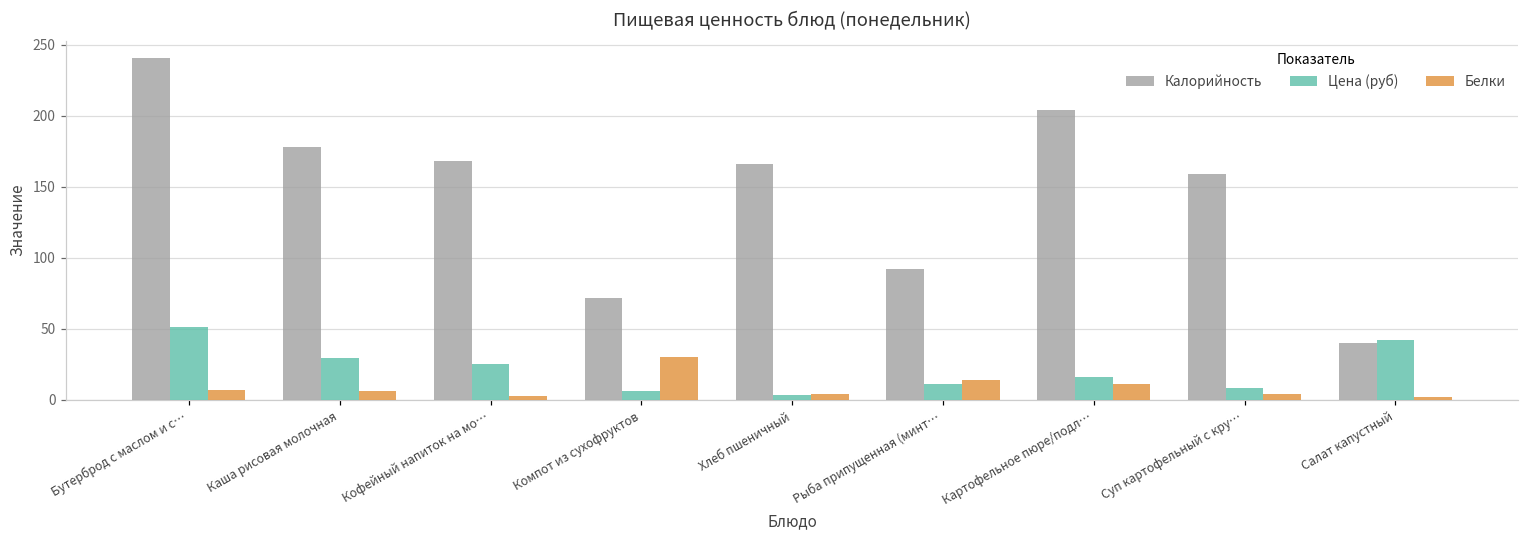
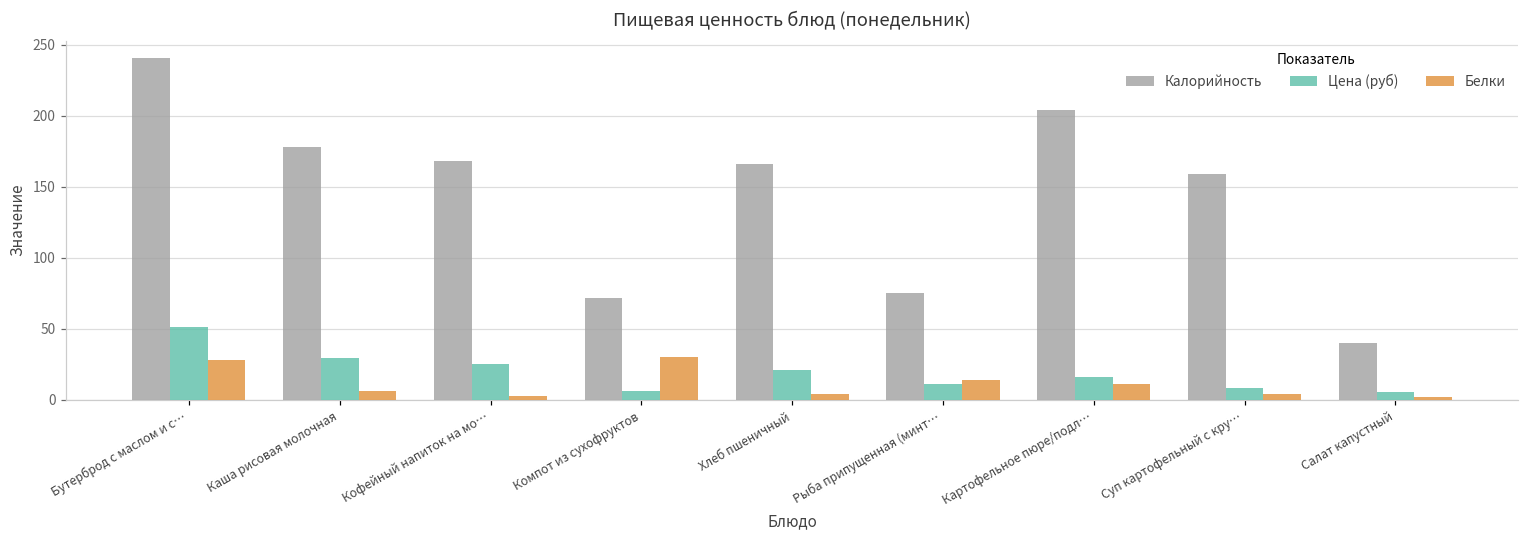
Белки, Бутерброд с маслом и с…: 7 -> 28
Цена (руб), Хлеб пшеничный: 4 -> 21
Калорийность, Рыба припущенная (минт…: 92 -> 75
Цена (руб), Салат капустный: 42 -> 5
